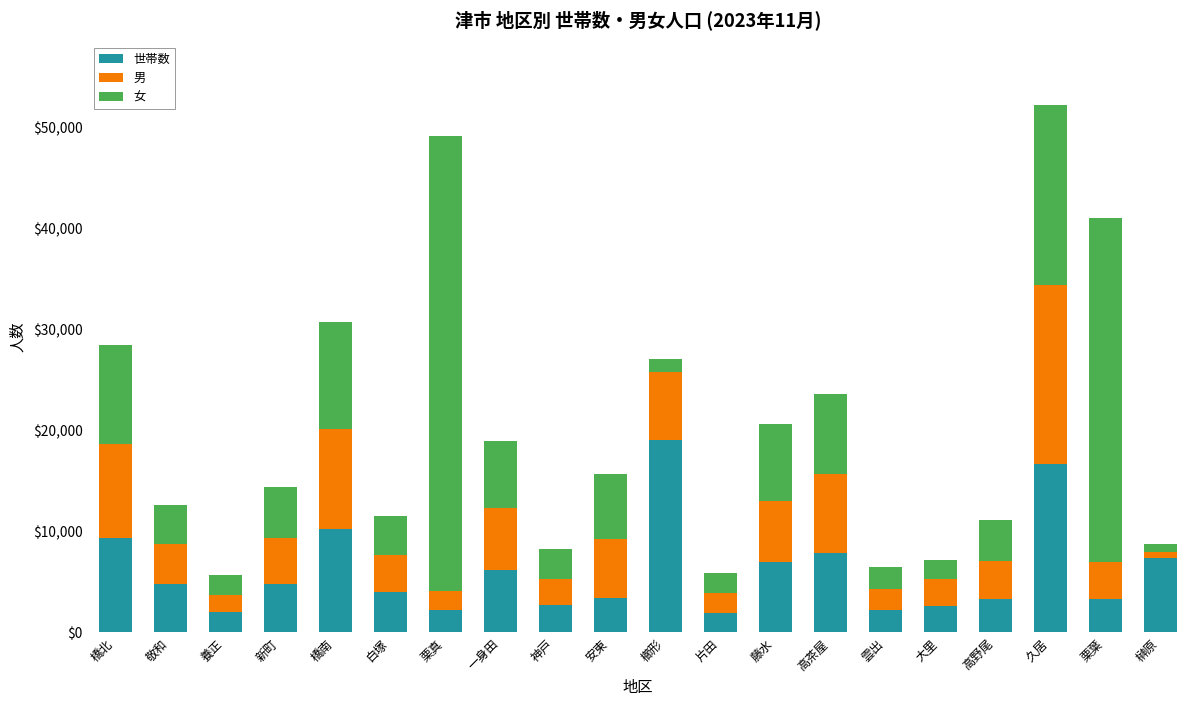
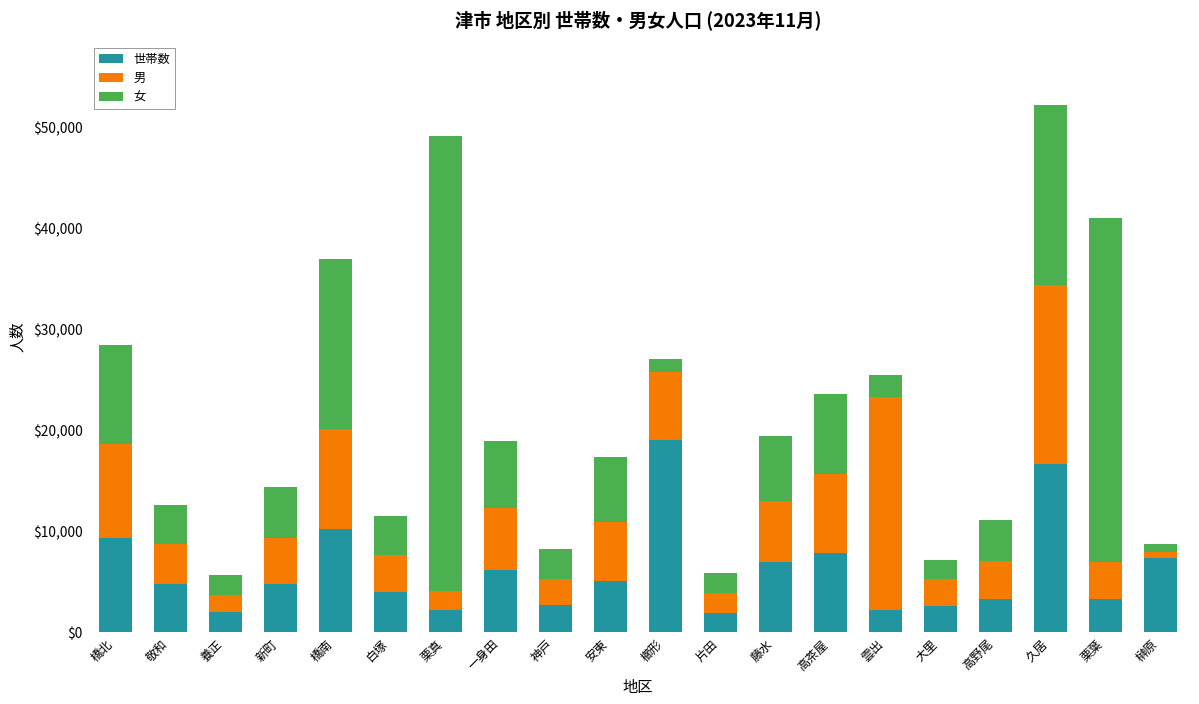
女, 橋南: $11,000 -> $17,000
世帯数, 安東: $3,000 -> $5,000
女, 藤水: $8,000 -> $6,000
男, 雲出: $2,000 -> $21,000
